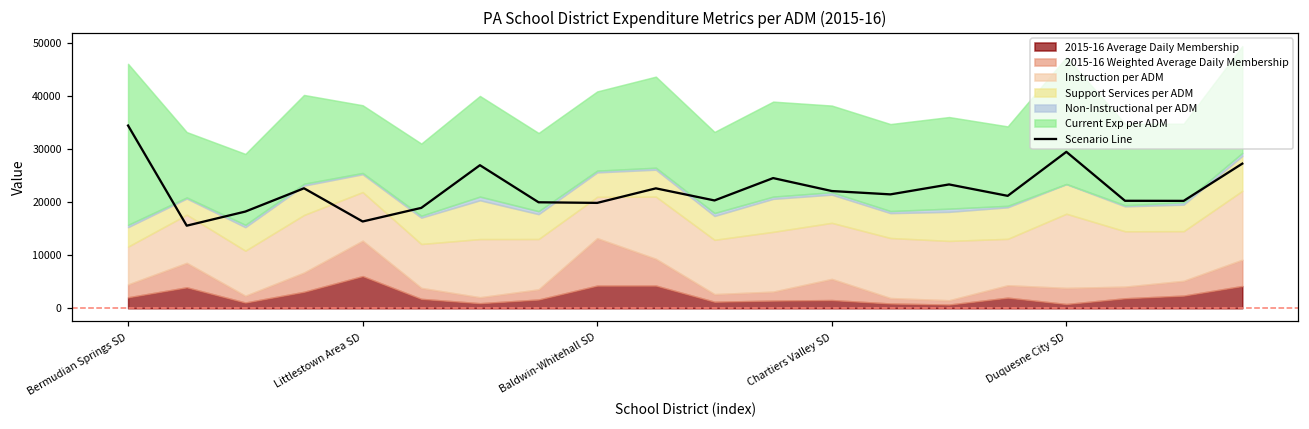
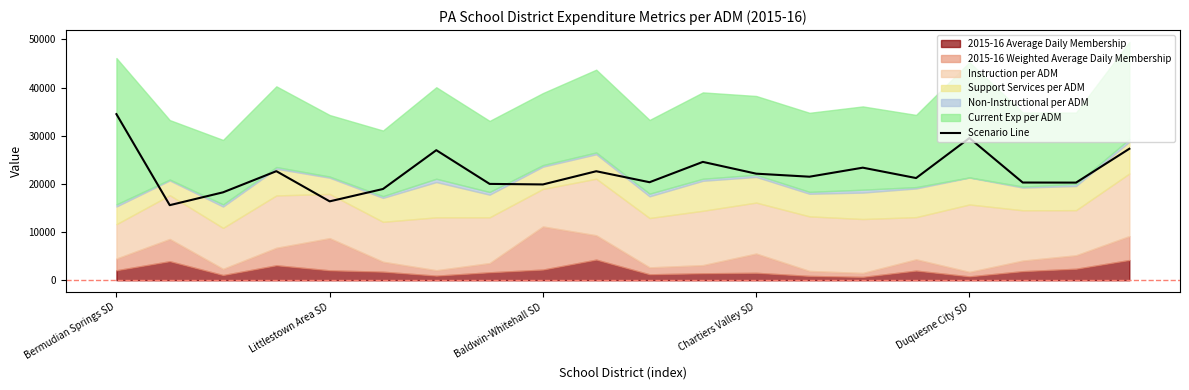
2015-16 Average Daily Membership, Littlestown Area SD: 6000 -> 2000
2015-16 Average Daily Membership, Baldwin-Whitehall SD: 4000 -> 2000
2015-16 Weighted Average Daily Membership, Duquesne City SD: 3000 -> 1000
